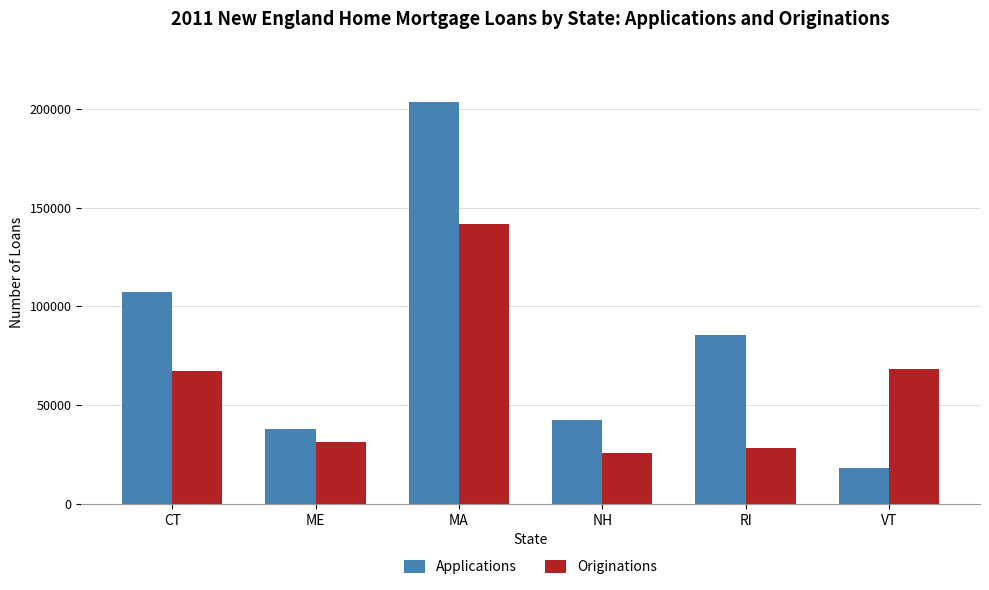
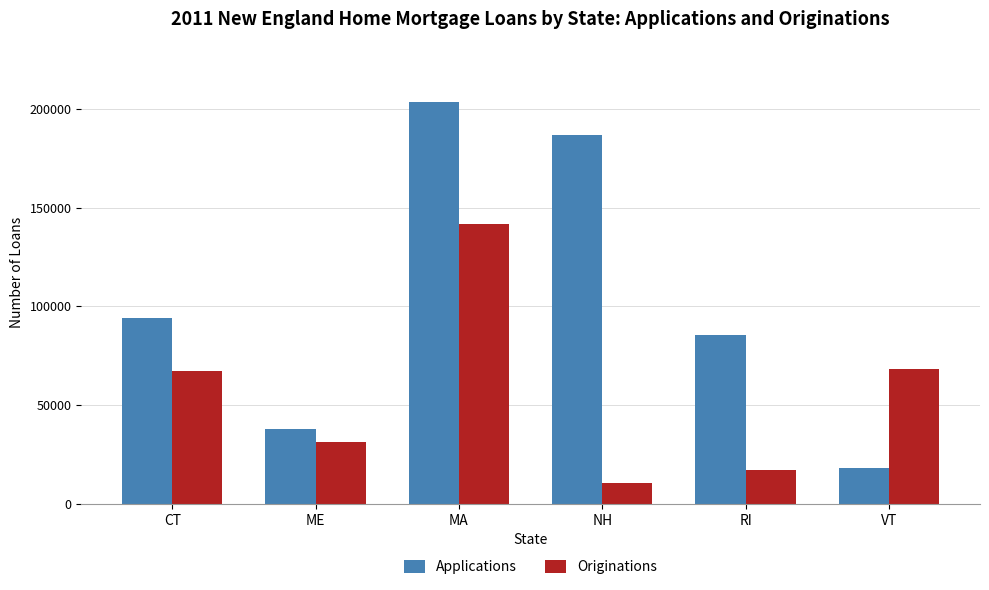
Applications, CT: 108000 -> 94000
Applications, NH: 42000 -> 187000
Originations, NH: 26000 -> 11000
Originations, RI: 28000 -> 17000
